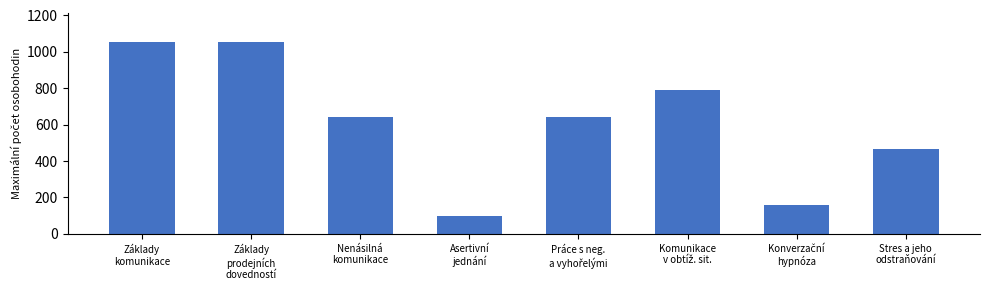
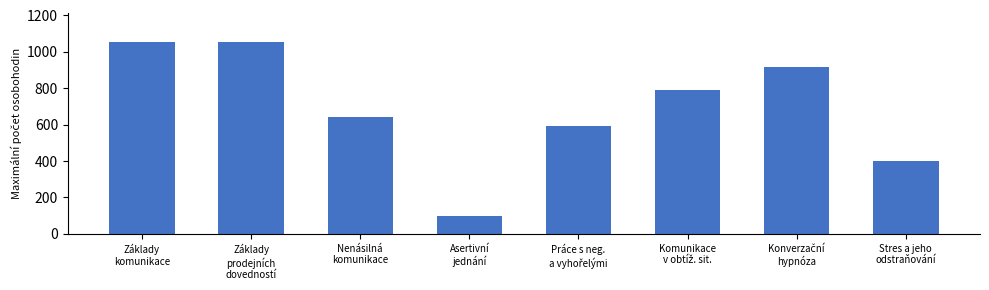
Práce s neg. a vyhořelými: 640 -> 590
Konverzační hypnóza: 160 -> 920
Stres a jeho odstraňování: 460 -> 400
